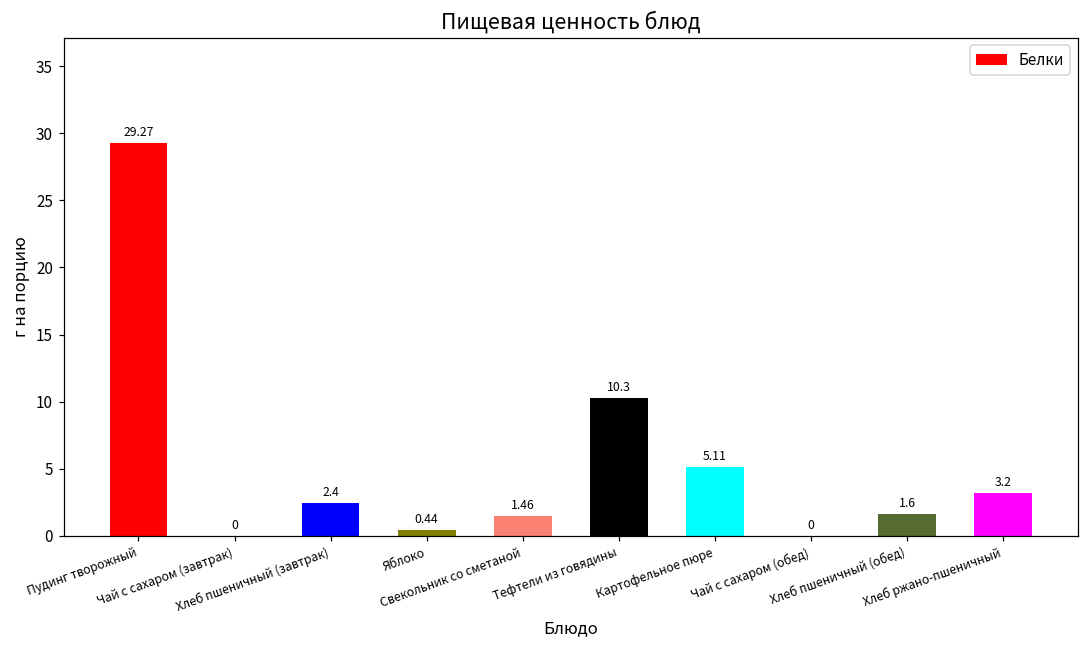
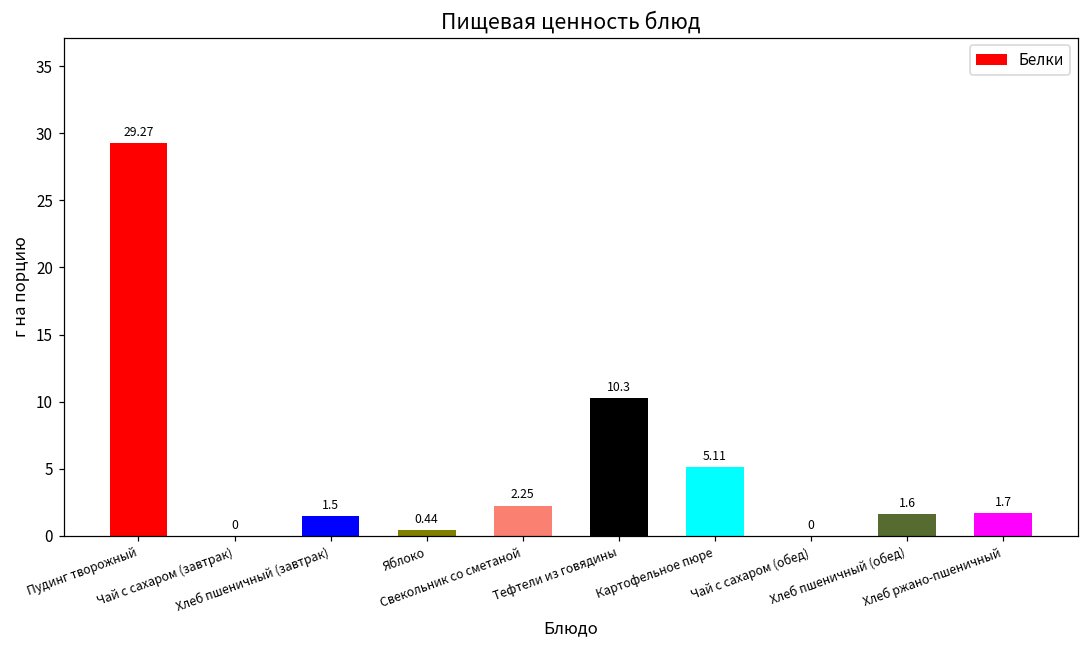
Хлеб пшеничный (завтрак): 2.4 -> 1.5
Свекольник со сметаной: 1.46 -> 2.25
Хлеб ржано-пшеничный: 3.2 -> 1.7
